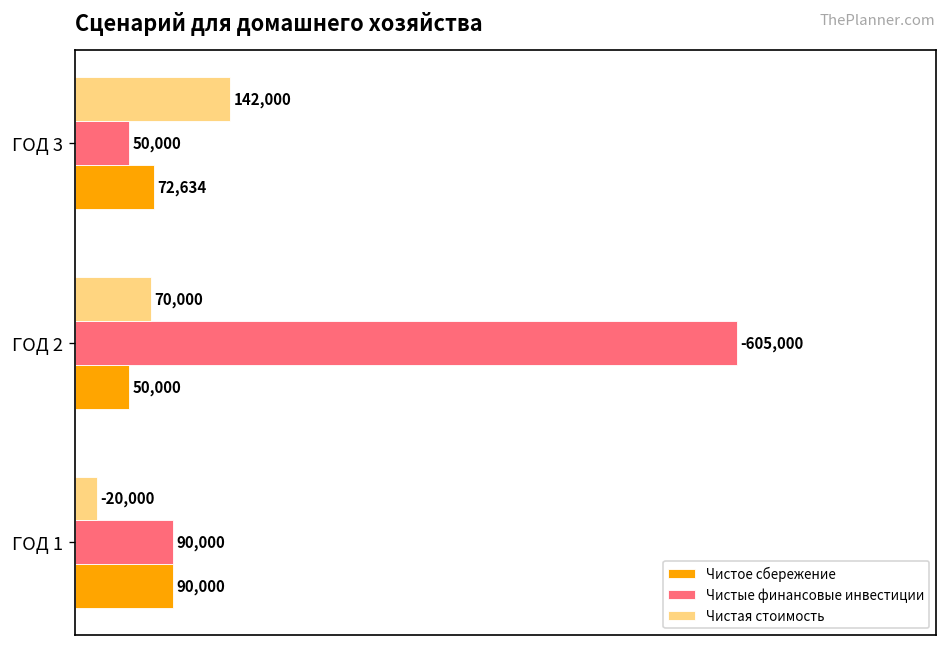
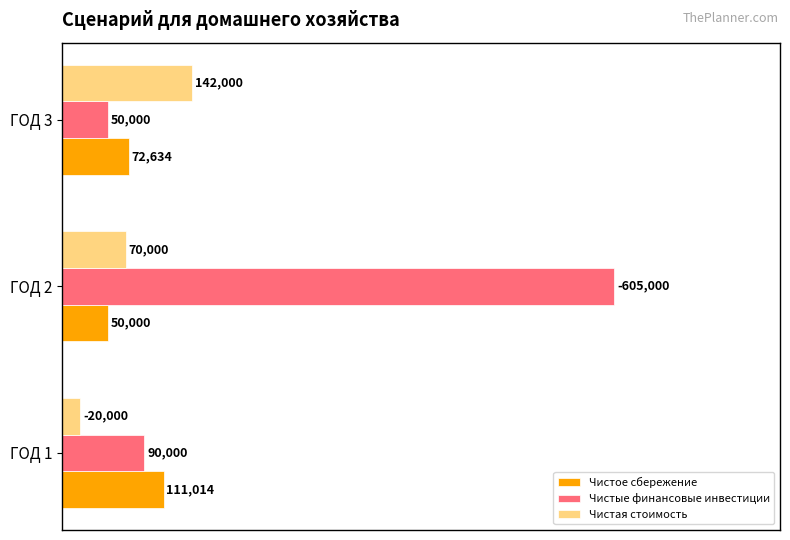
Чистое сбережение, ГОД 1: 90,000 -> 111,014
